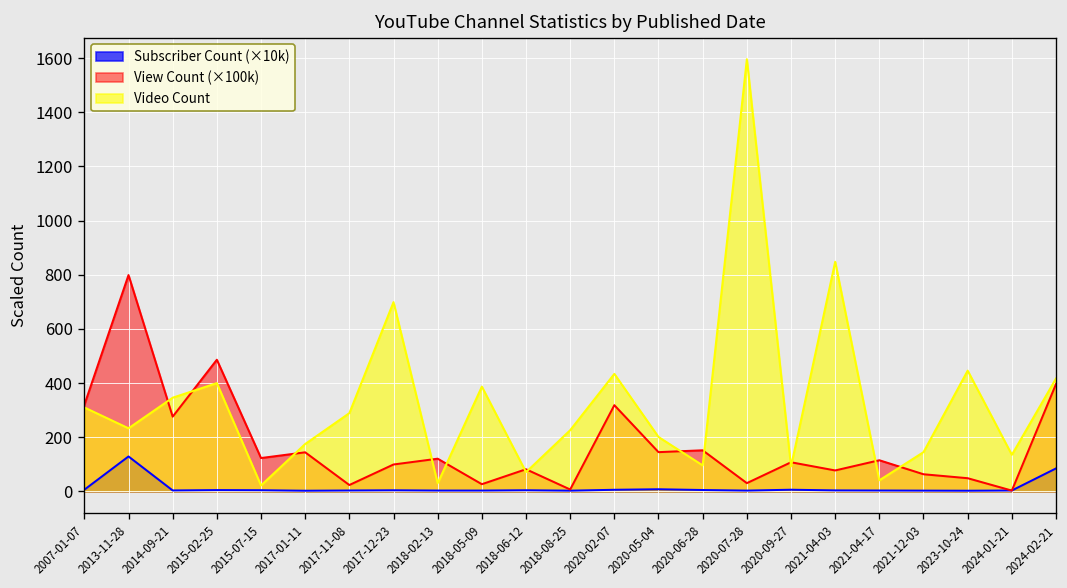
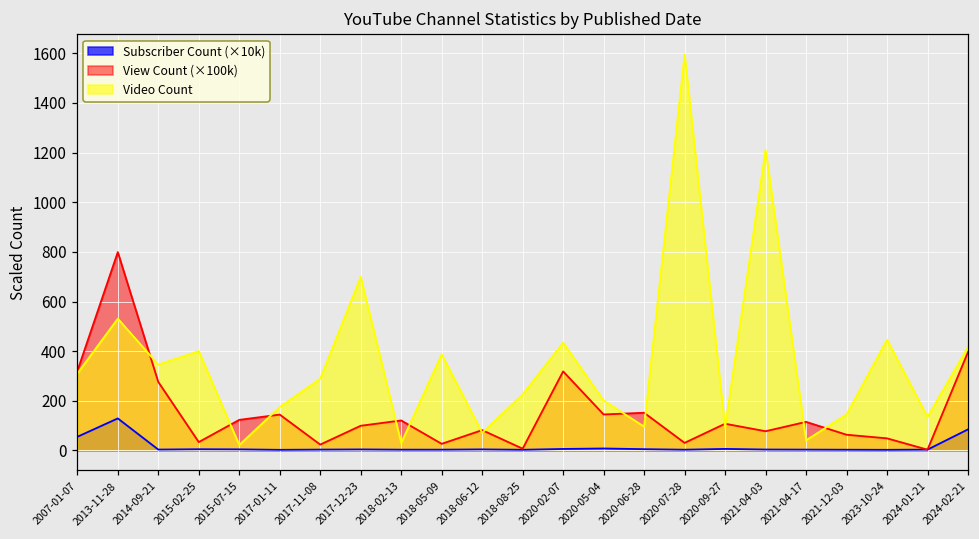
Subscriber Count (×10k), 2007-01-07: 10 -> 50
Video Count, 2013-11-28: 230 -> 530
View Count (×100k), 2015-02-25: 490 -> 30
Video Count, 2021-04-03: 850 -> 1210
